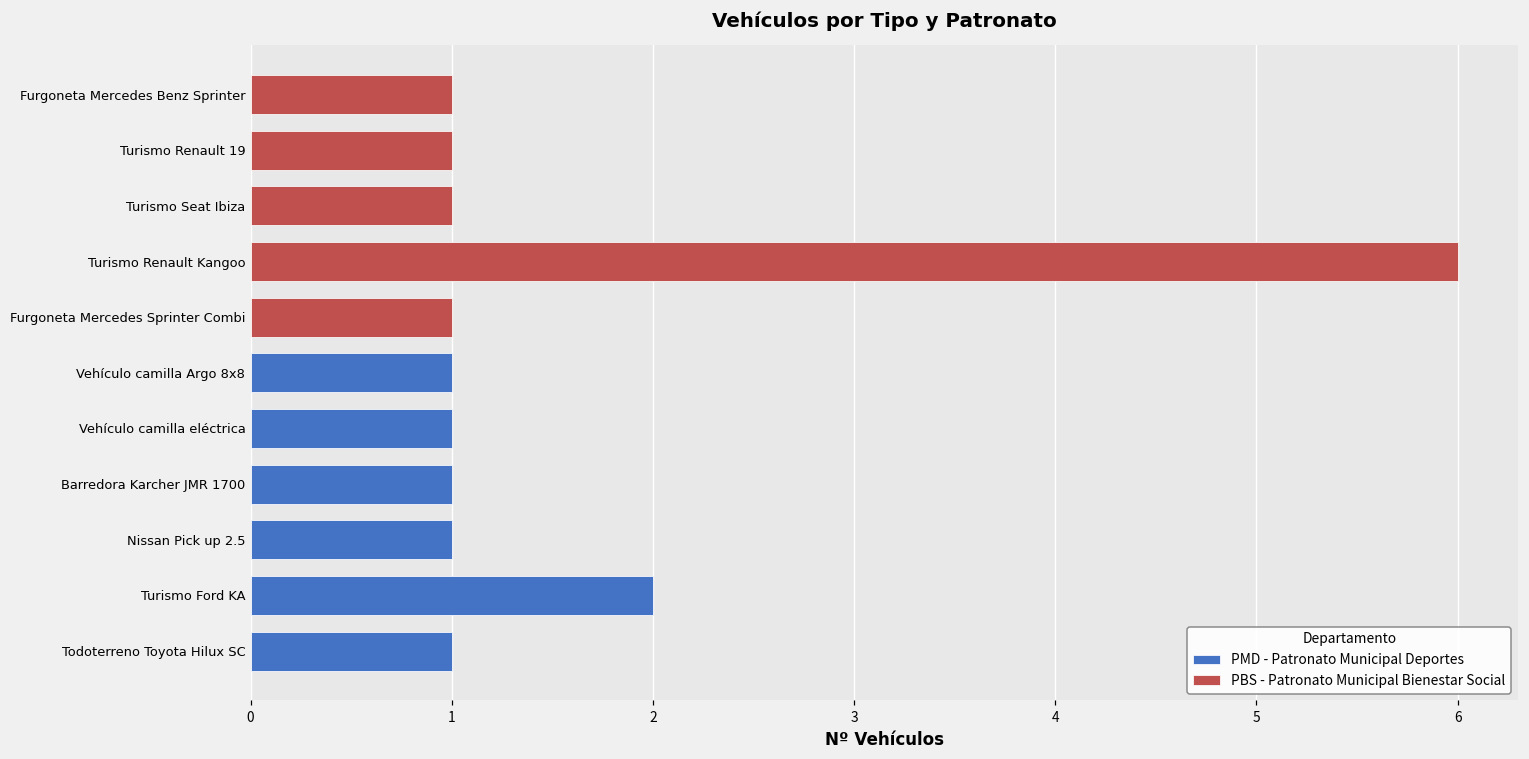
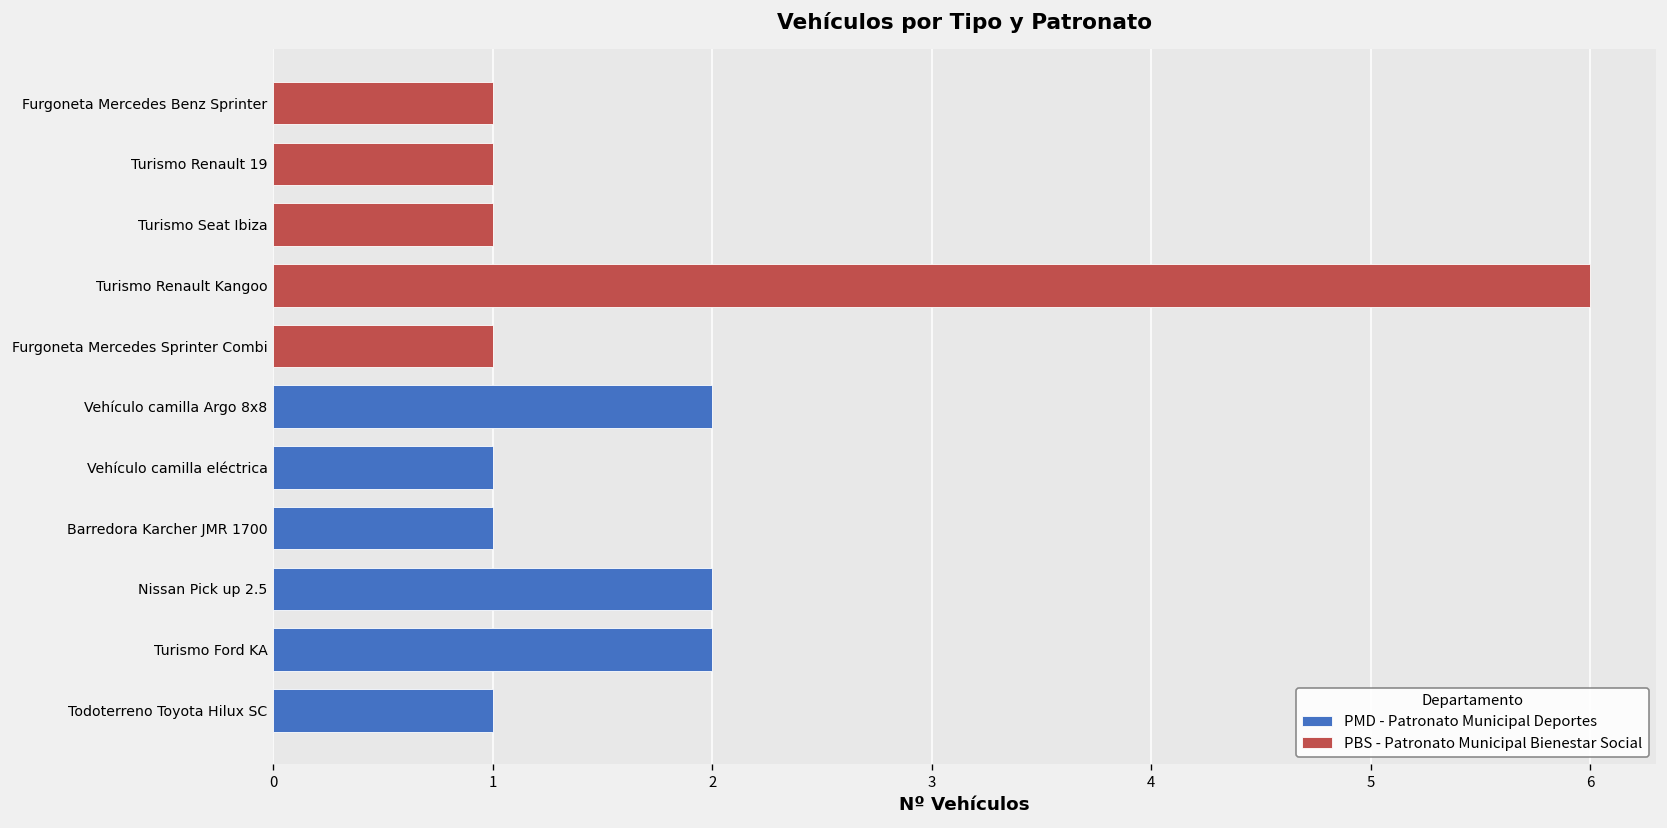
PMD - Patronato Municipal Deportes, Vehículo camilla Argo 8x8: 1 -> 2
PMD - Patronato Municipal Deportes, Nissan Pick up 2.5: 1 -> 2
